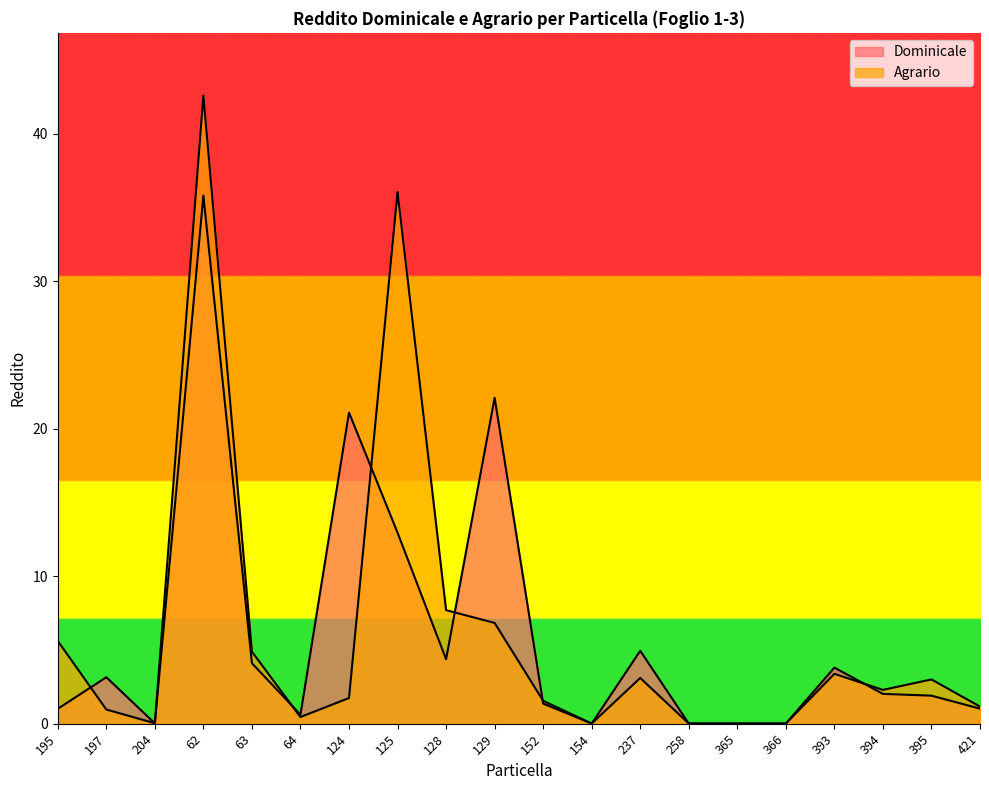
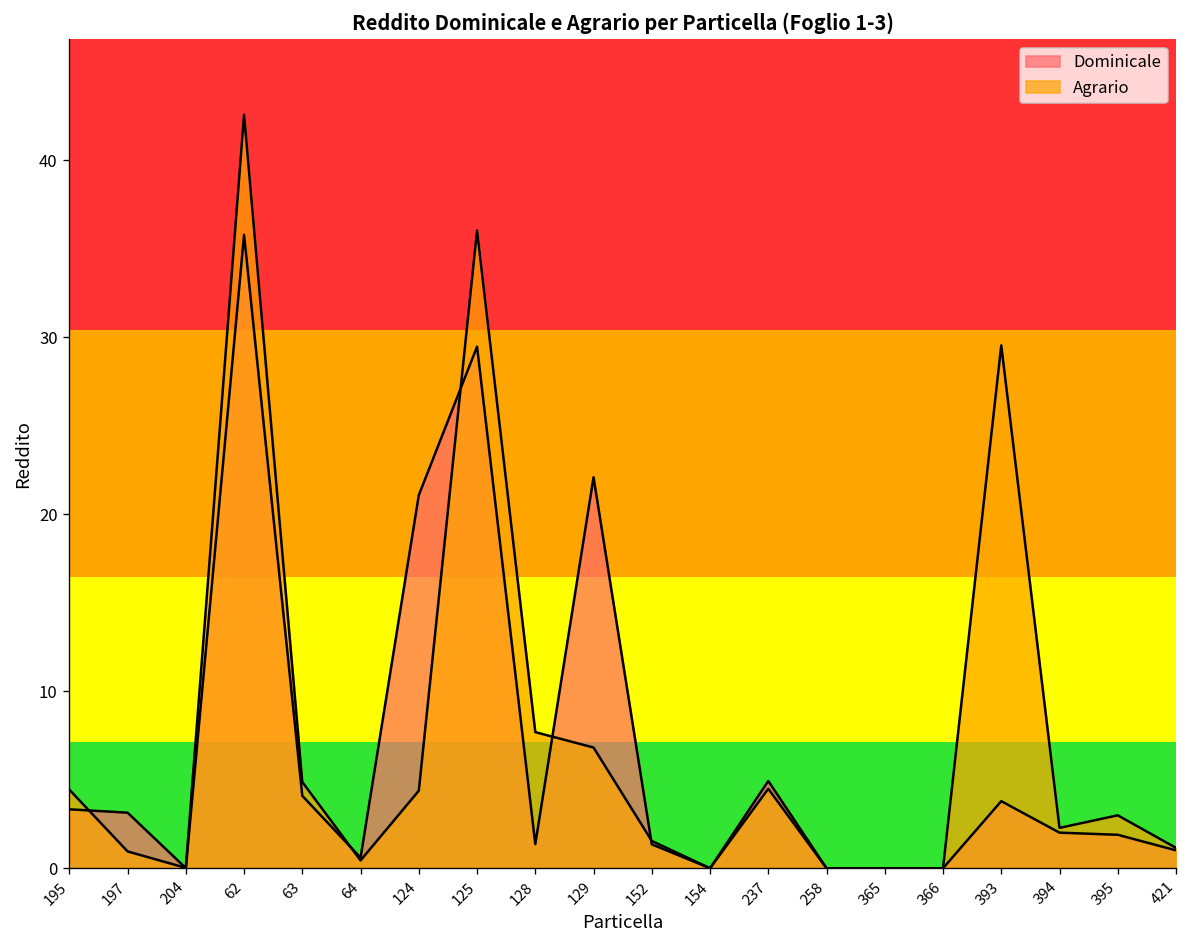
Dominicale, 195: 1.0 -> 3.3
Agrario, 195: 5.6 -> 4.5
Agrario, 124: 1.7 -> 4.4
Dominicale, 125: 13.0 -> 29.5
Dominicale, 128: 4.4 -> 1.4
Agrario, 237: 3.1 -> 4.5
Agrario, 393: 3.4 -> 29.6
